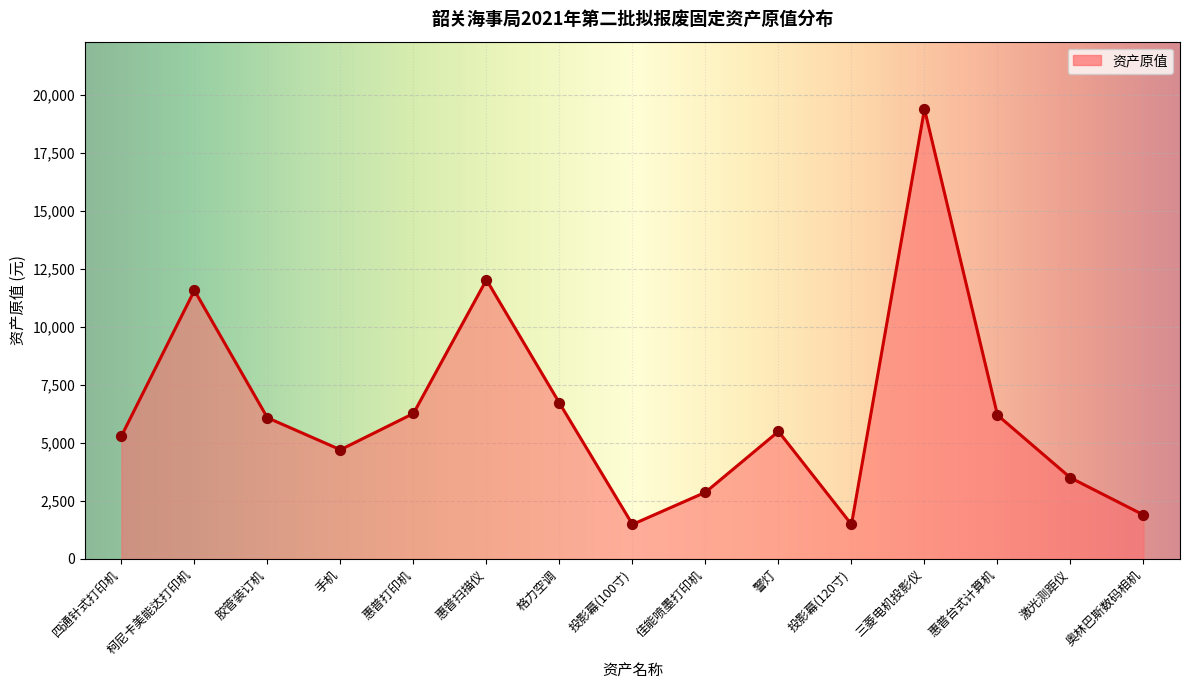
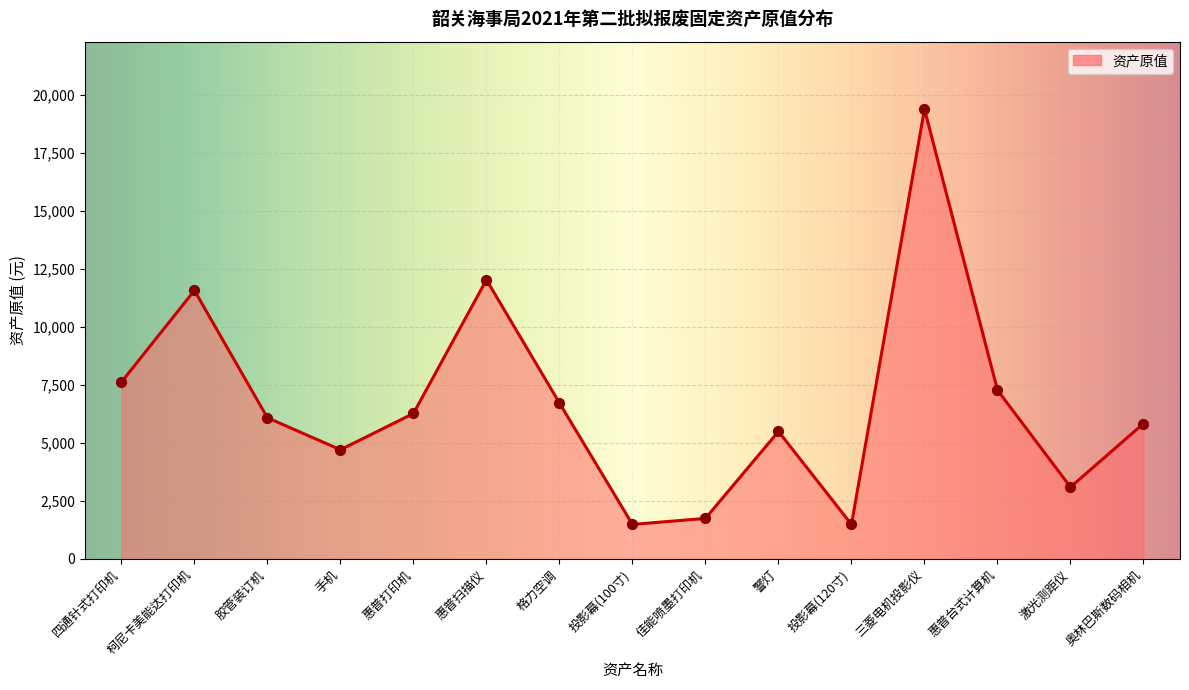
四通针式打印机: 5,300 -> 7,600
佳能喷墨打印机: 2,900 -> 1,800
惠普台式计算机: 6,200 -> 7,300
激光测距仪: 3,500 -> 3,100
奥林巴斯数码相机: 1,900 -> 5,800
